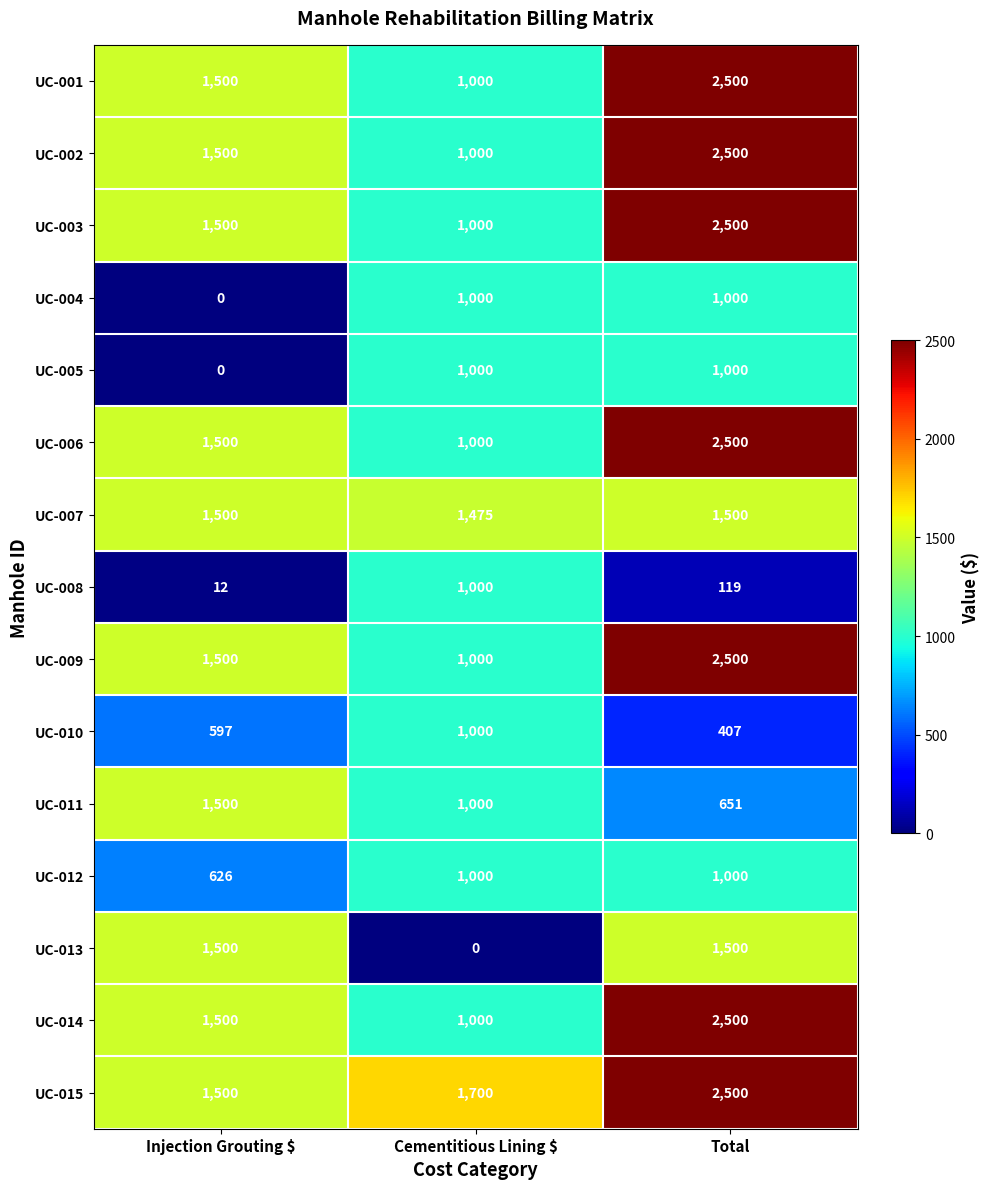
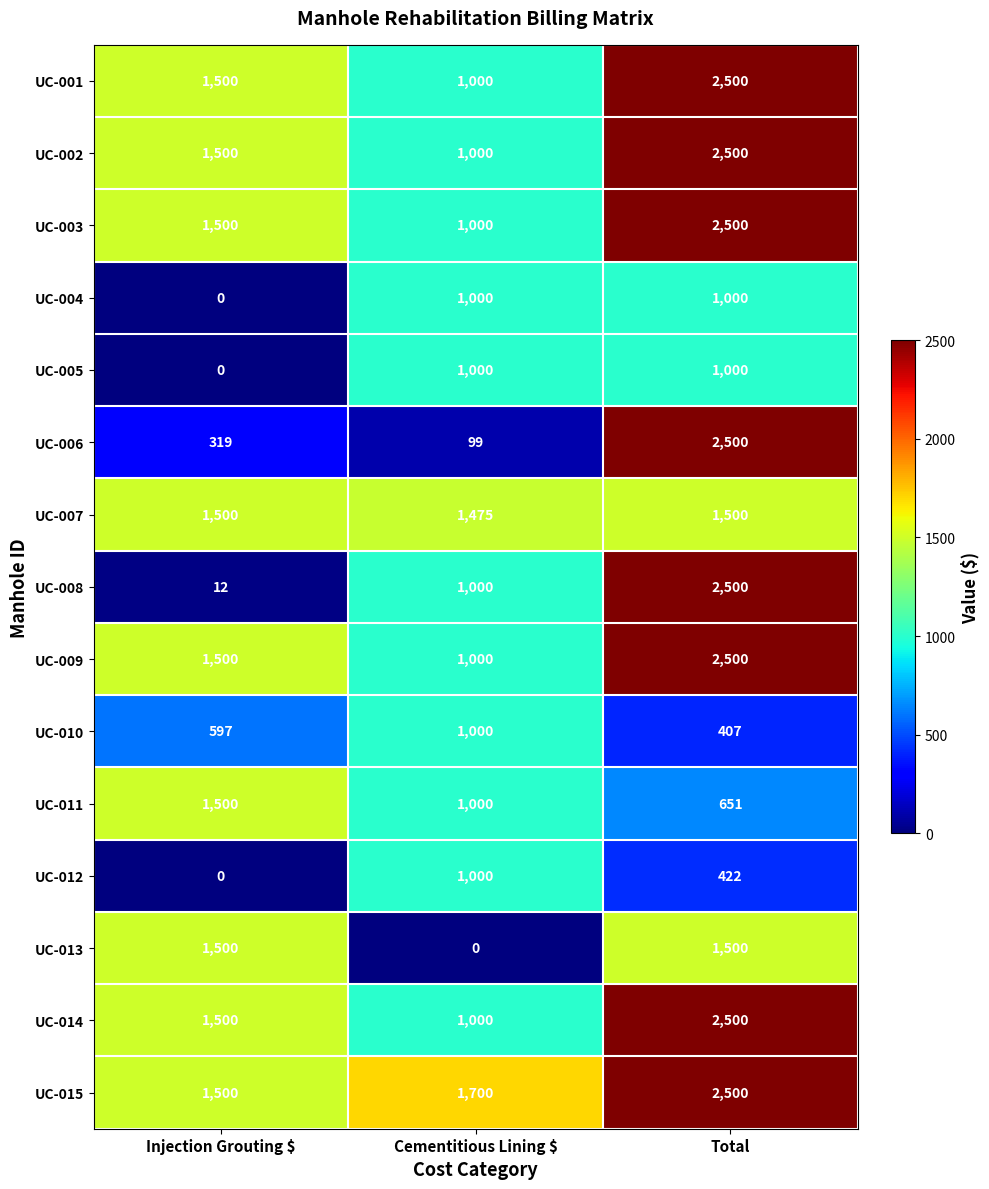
UC-006, Injection Grouting $: 1,500 -> 319
UC-006, Cementitious Lining $: 1,000 -> 99
UC-008, Total: 119 -> 2,500
UC-012, Injection Grouting $: 626 -> 0
UC-012, Total: 1,000 -> 422
